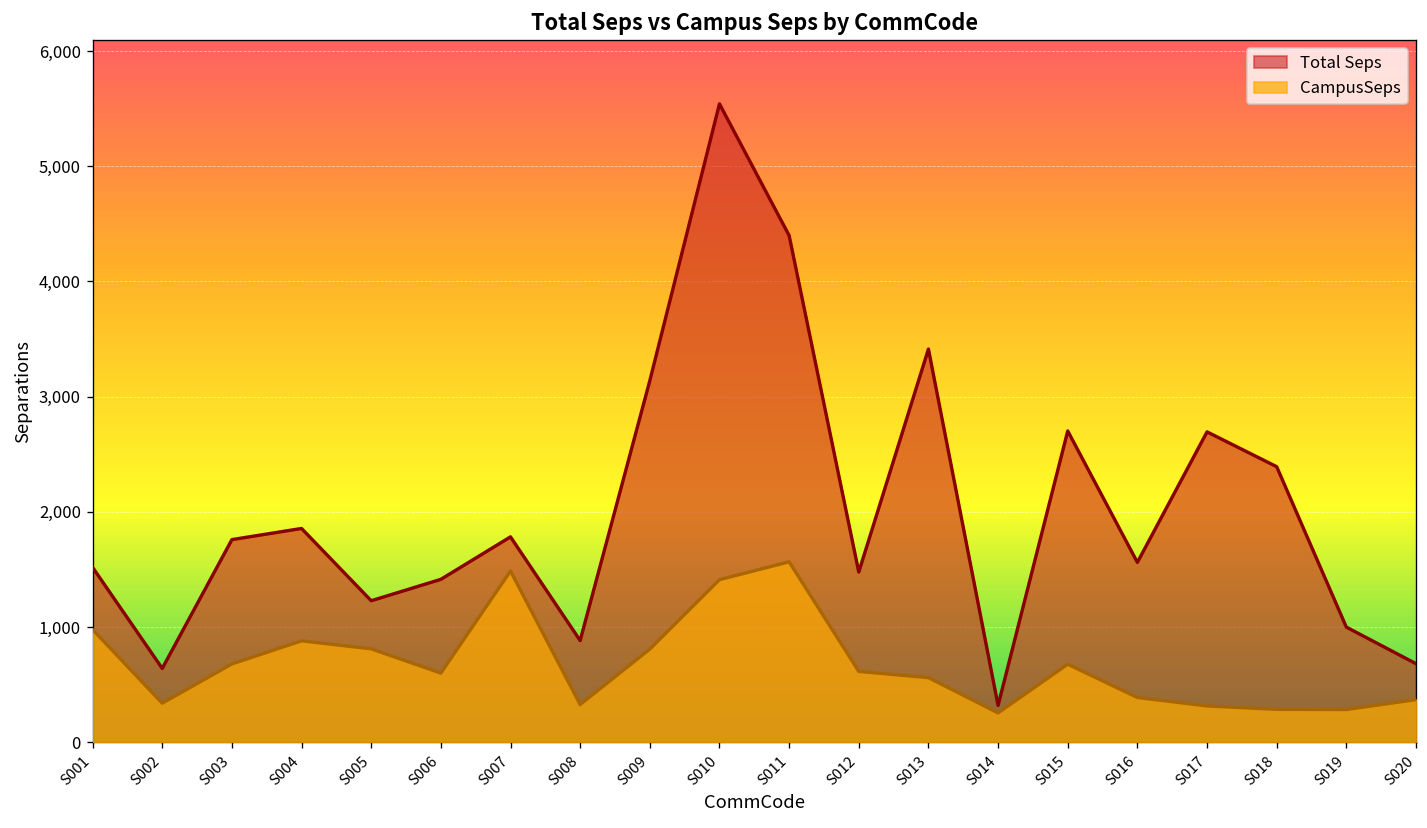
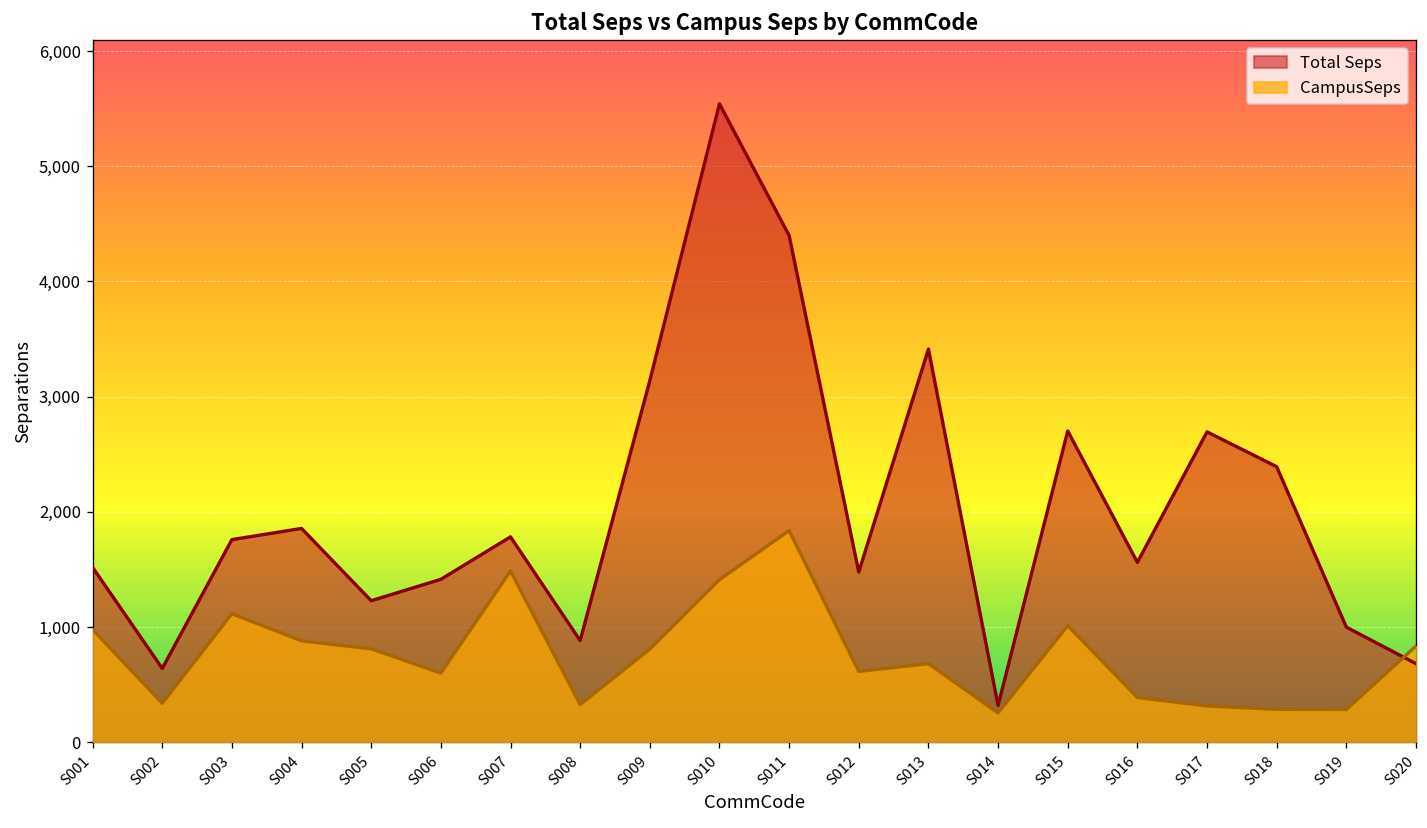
CampusSeps, S003: 700 -> 1,100
CampusSeps, S011: 1,600 -> 1,800
CampusSeps, S013: 600 -> 700
CampusSeps, S015: 700 -> 1,000
CampusSeps, S020: 400 -> 800
